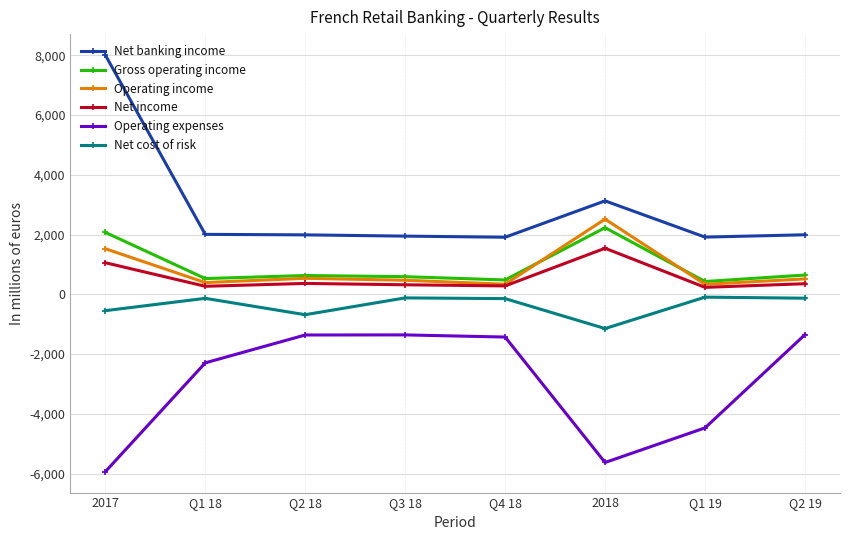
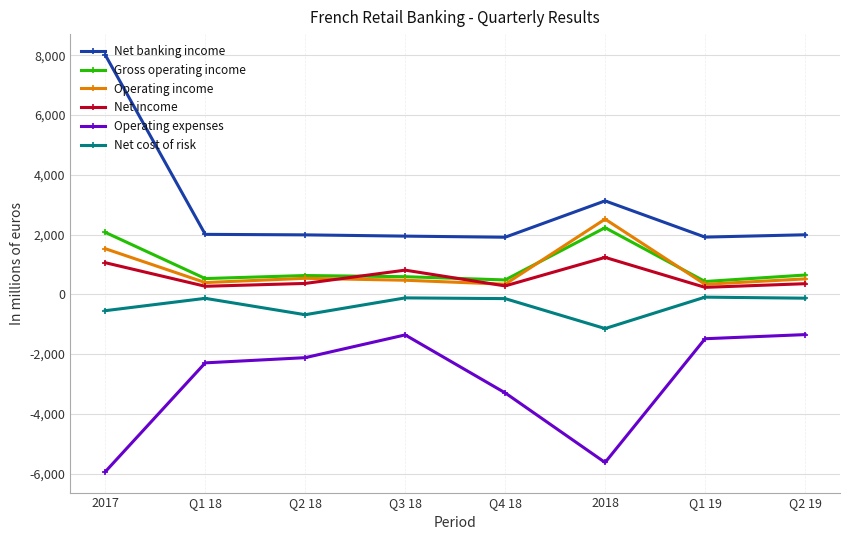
Operating expenses, Q2 18: -1,400 -> -2,100
Net income, Q3 18: 300 -> 800
Operating expenses, Q4 18: -1,400 -> -3,300
Net income, 2018: 1,500 -> 1,200
Operating expenses, Q1 19: -4,500 -> -1,500
